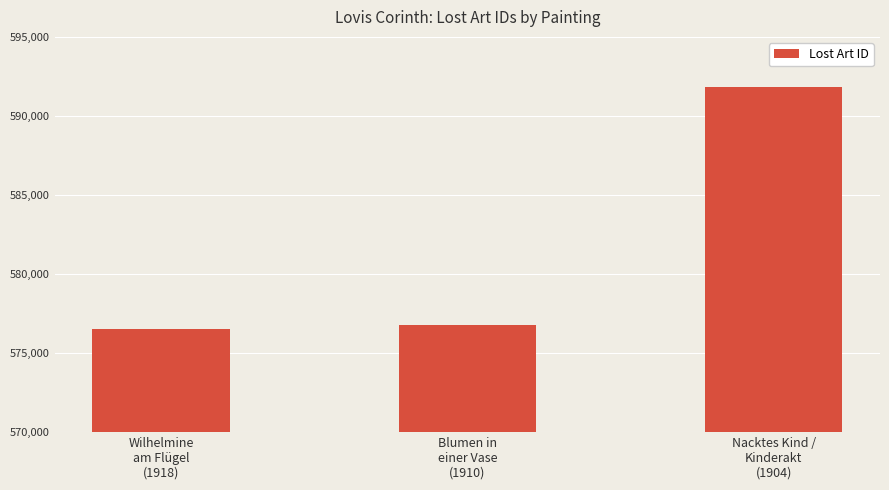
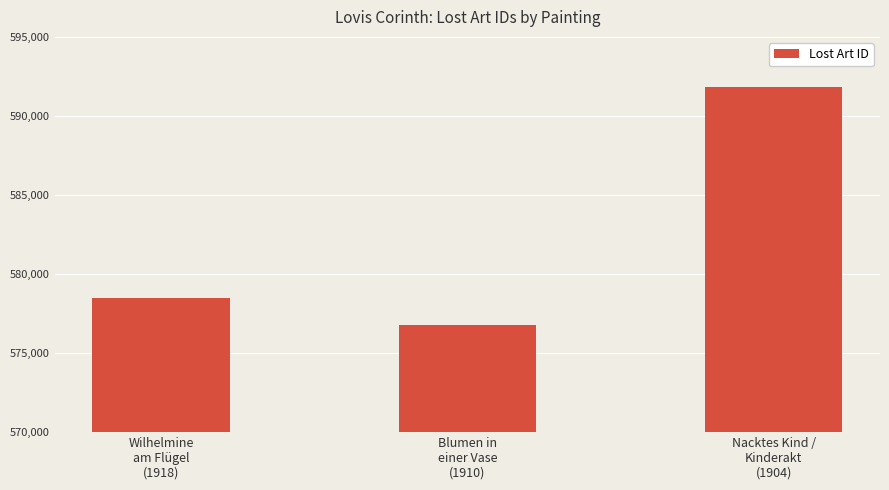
Wilhelmine am Flügel (1918): 576,500 -> 578,500
